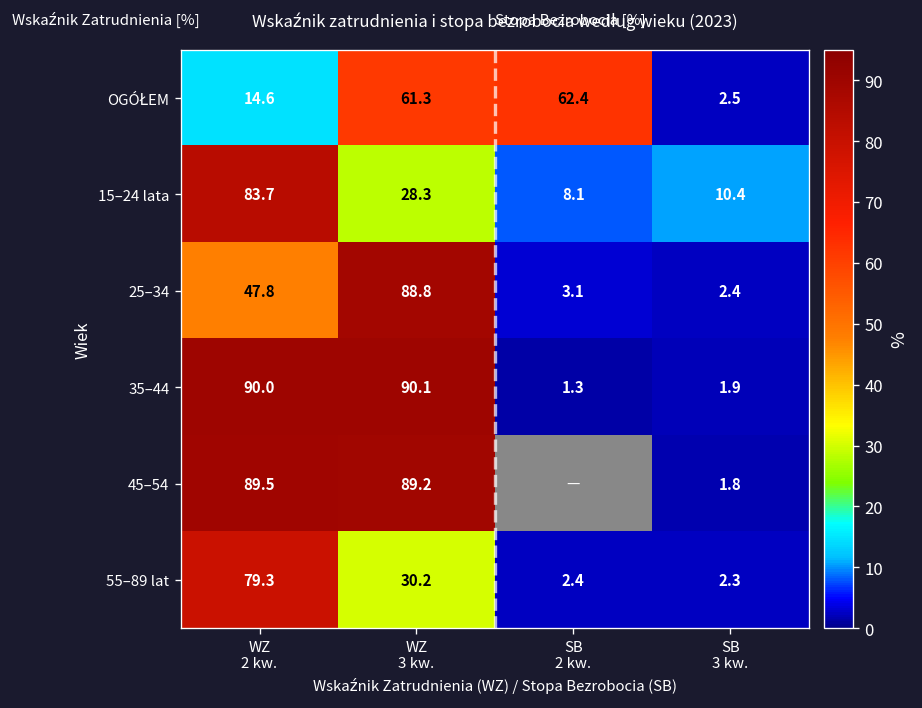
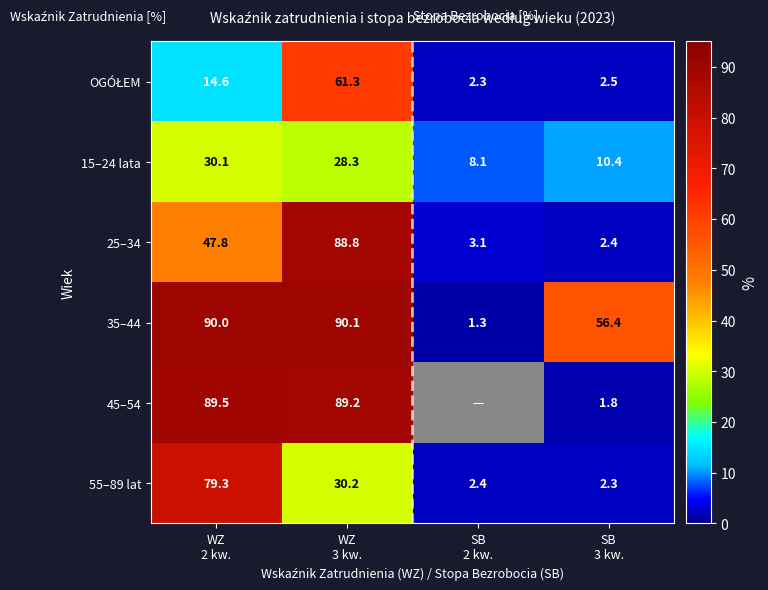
OGÓŁEM, SB 2 kw.: 62.4 -> 2.3
15–24 lata, WZ 2 kw.: 83.7 -> 30.1
35–44, SB 3 kw.: 1.9 -> 56.4
